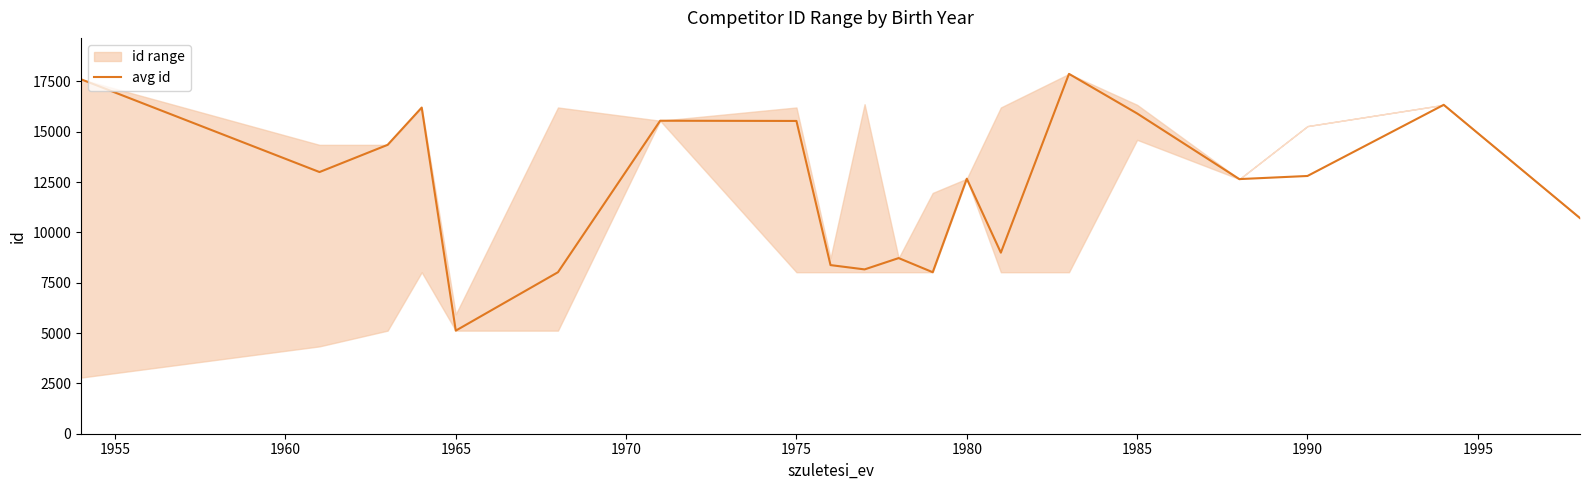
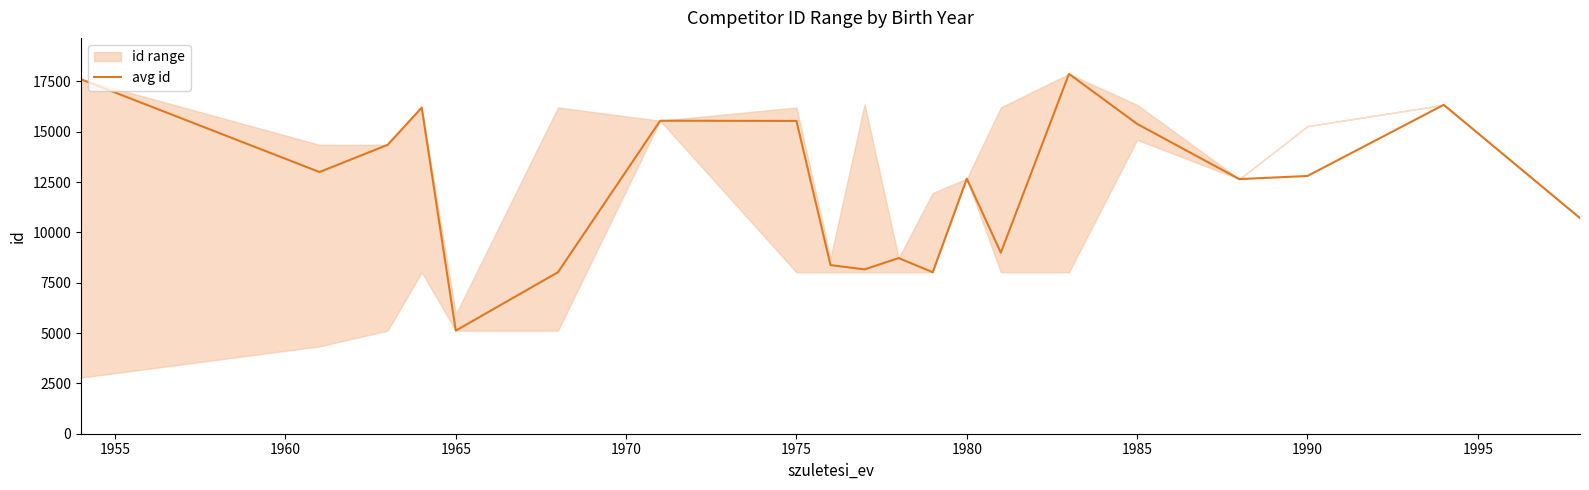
avg id, 1985: 15900 -> 15400
